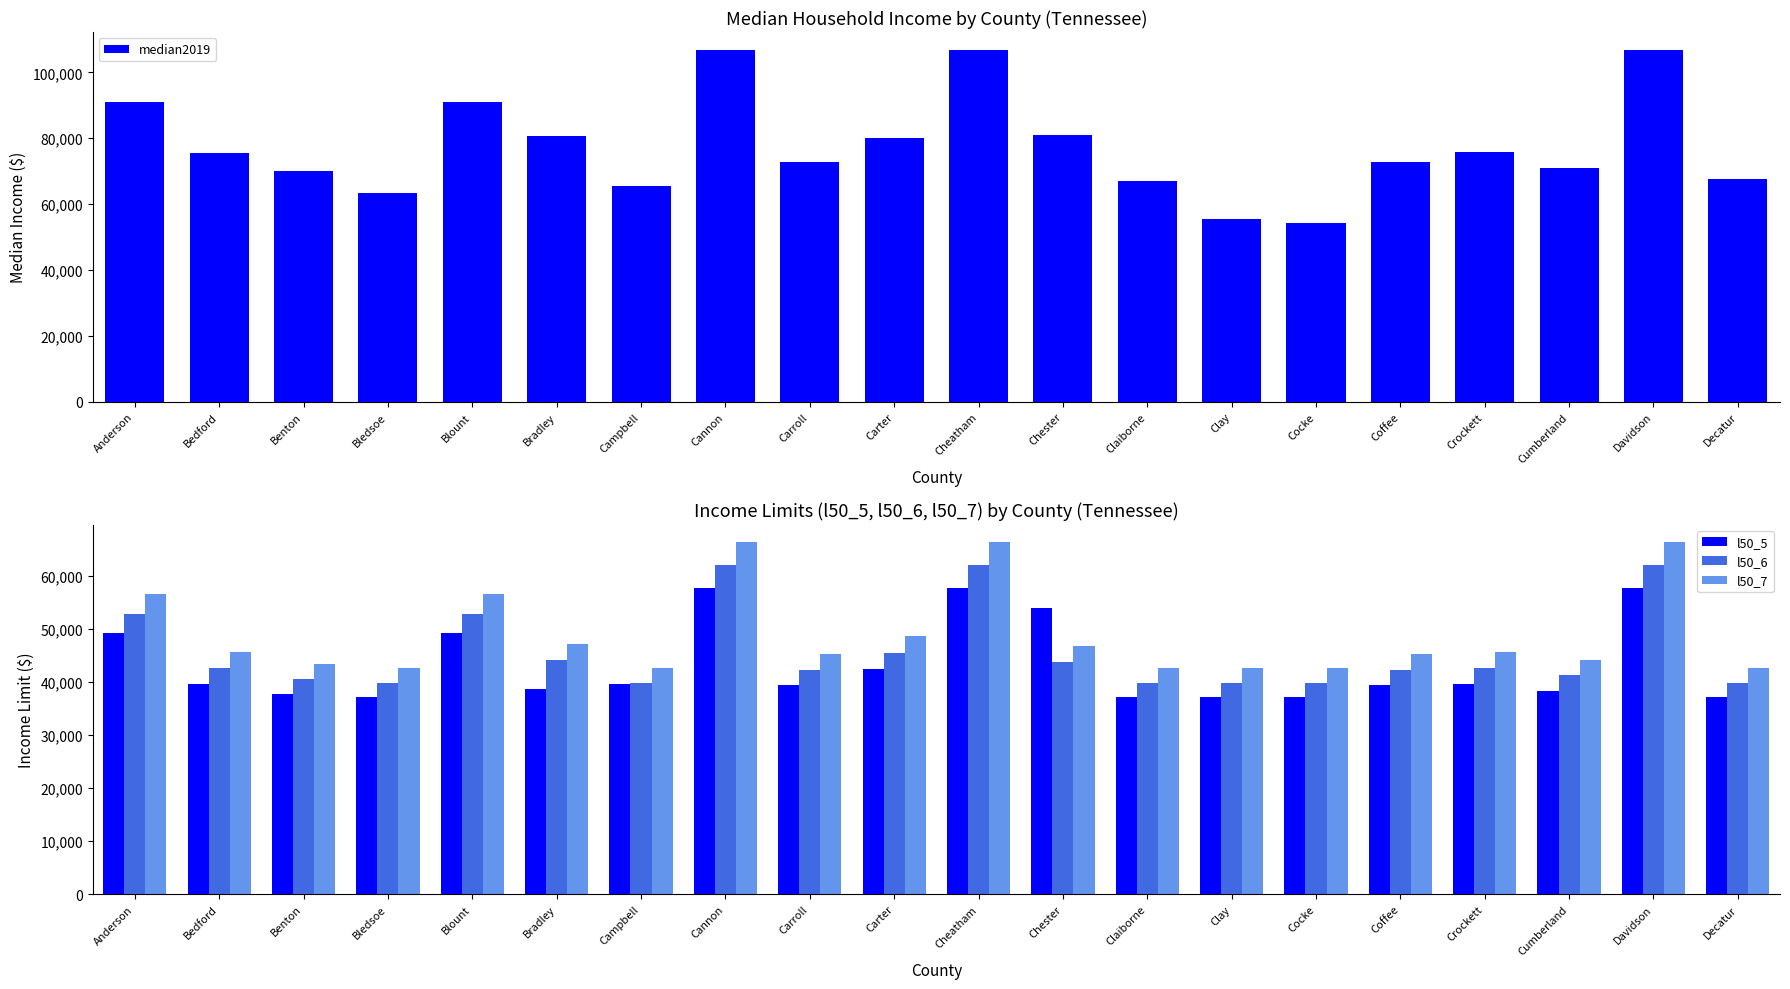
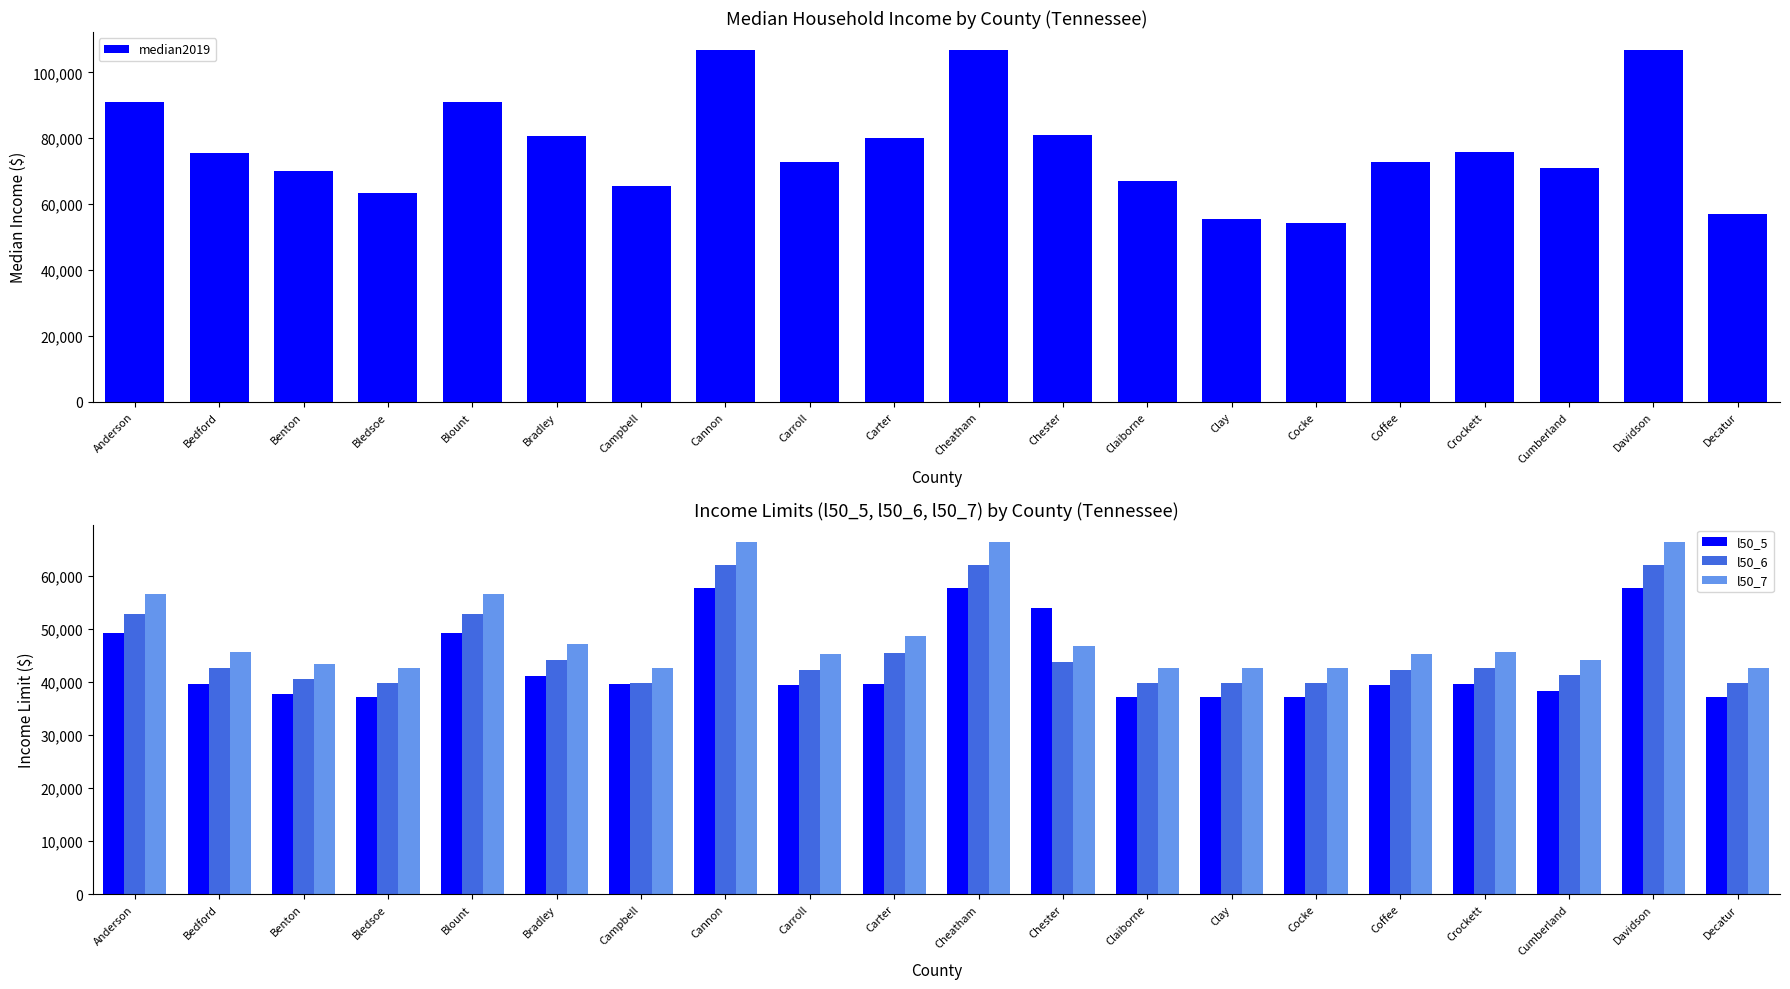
Median Household Income by County (Tennessee), Decatur: 68,000 -> 57,000
Income Limits (l50_5, l50_6, l50_7) by County (Tennessee), l50_5, Bradley: 39,000 -> 41,000
Income Limits (l50_5, l50_6, l50_7) by County (Tennessee), l50_5, Carter: 42,000 -> 40,000
